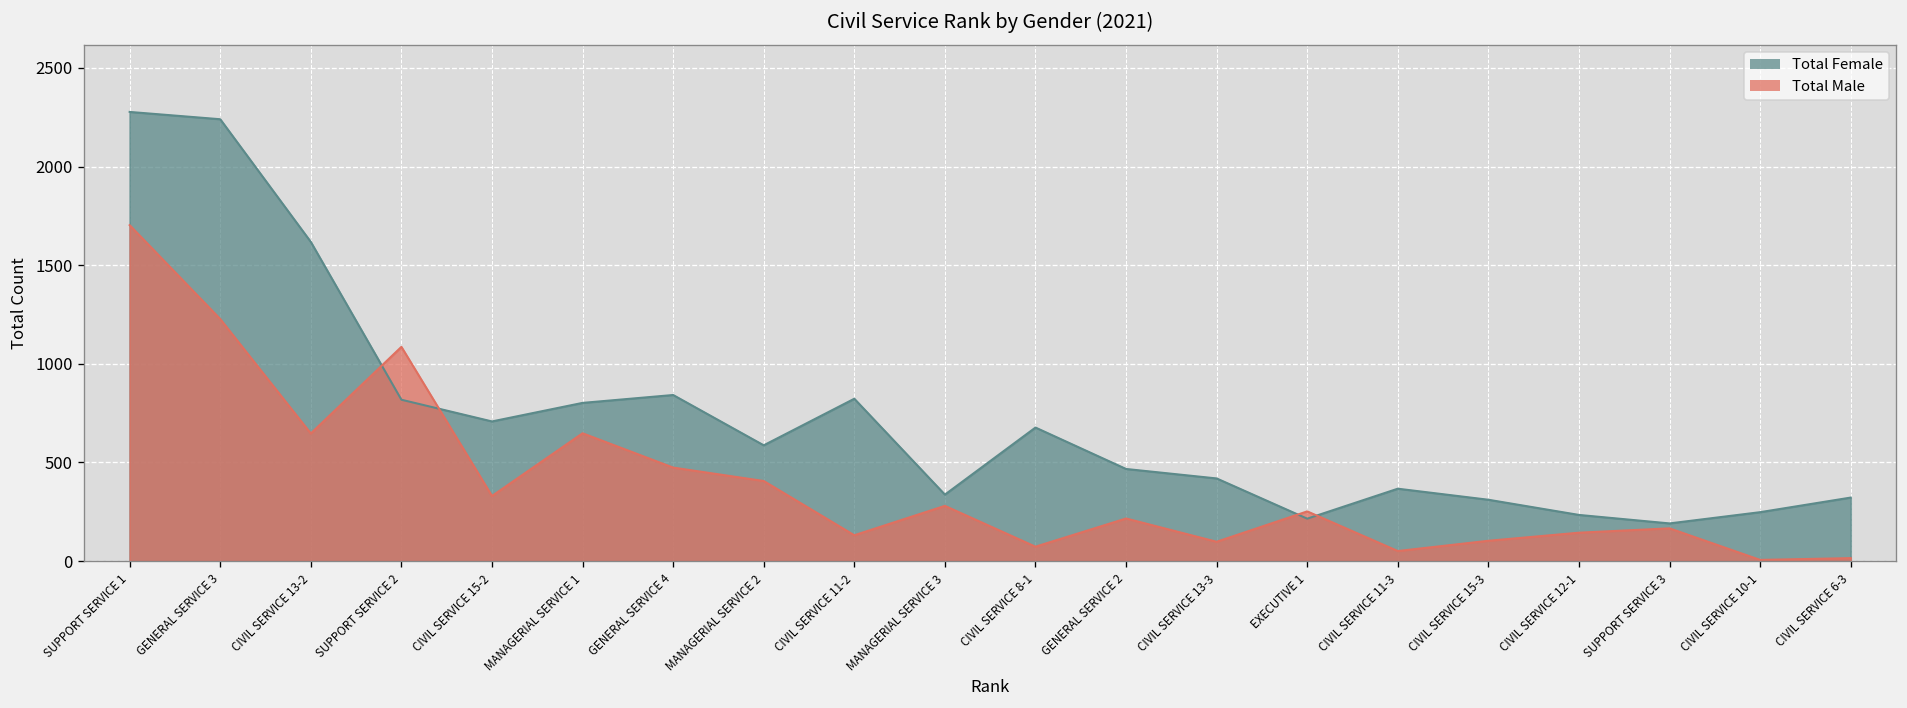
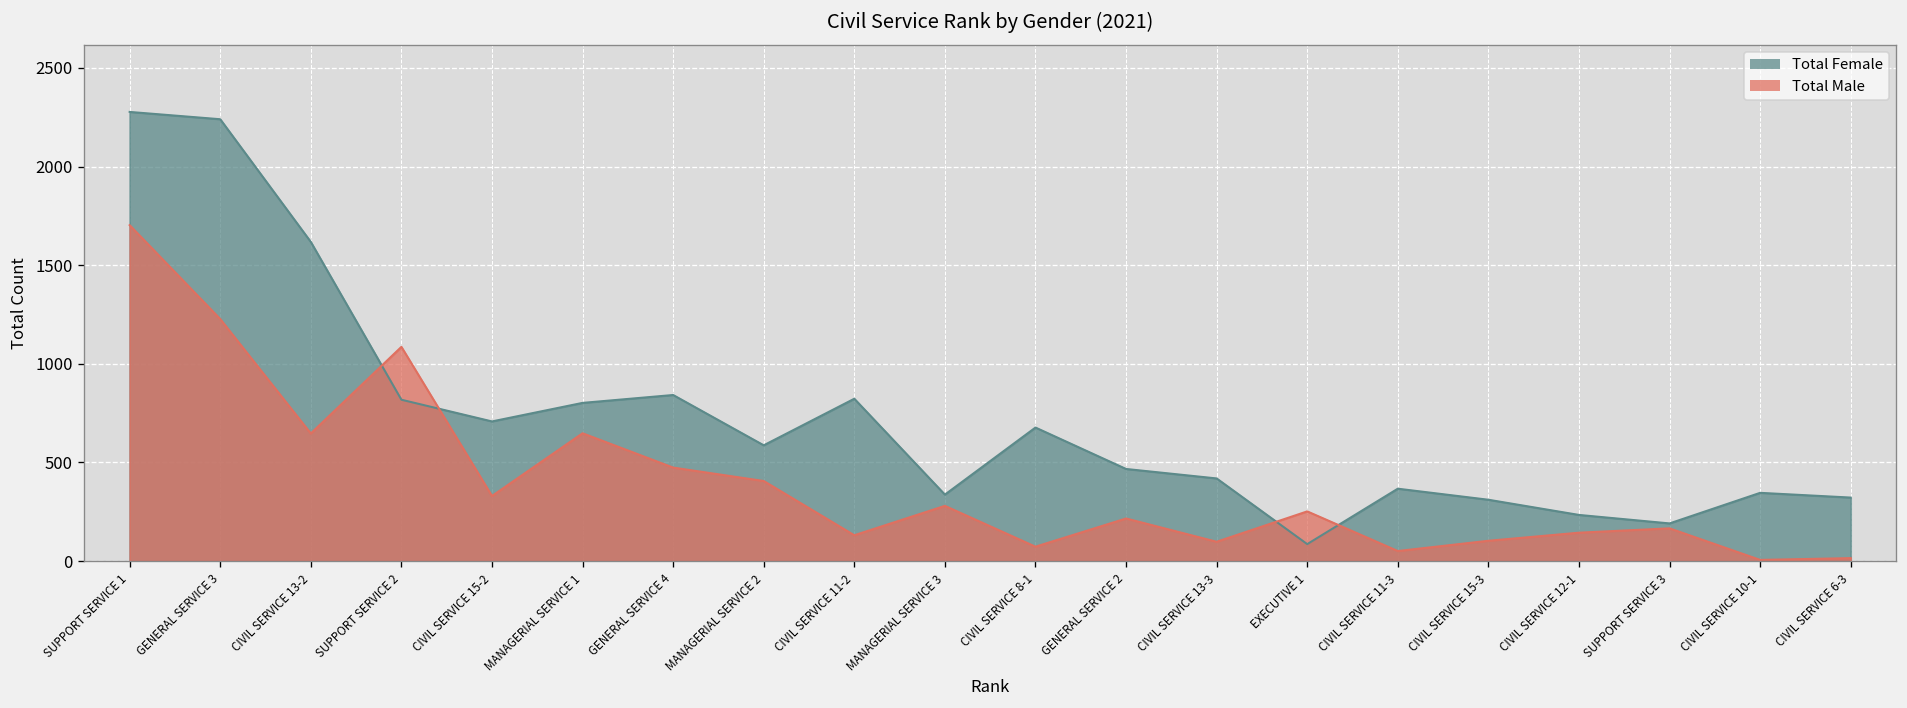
Total Female, EXECUTIVE 1: 220 -> 90
Total Female, CIVIL SERVICE 10-1: 250 -> 350
